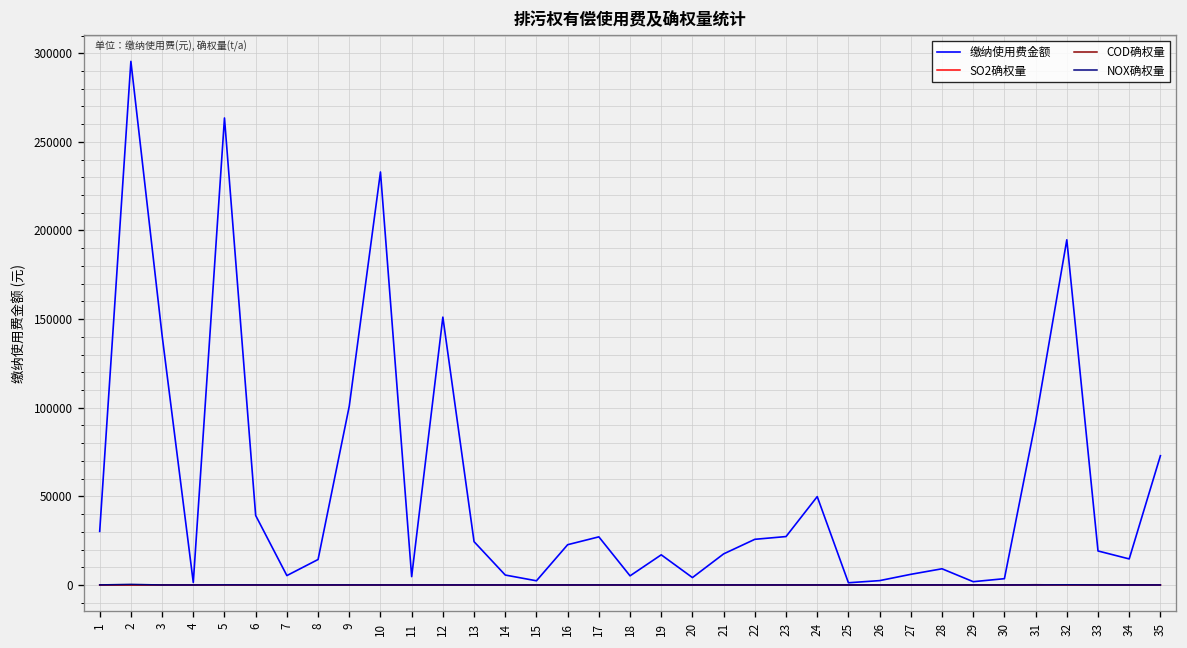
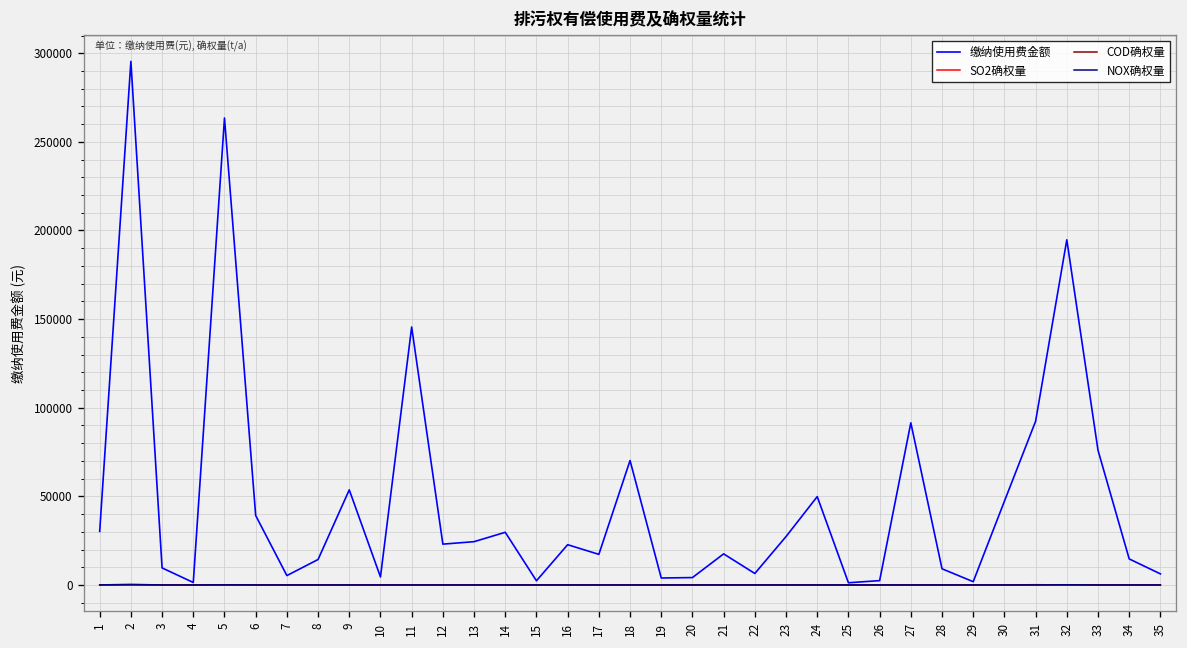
缴纳使用费金额, 3: 141000 -> 10000
缴纳使用费金额, 9: 101000 -> 54000
缴纳使用费金额, 10: 233000 -> 5000
缴纳使用费金额, 11: 5000 -> 146000
缴纳使用费金额, 12: 151000 -> 23000
缴纳使用费金额, 14: 6000 -> 30000
缴纳使用费金额, 17: 27000 -> 17000
缴纳使用费金额, 18: 5000 -> 70000
缴纳使用费金额, 19: 17000 -> 4000
缴纳使用费金额, 22: 26000 -> 6000
缴纳使用费金额, 27: 6000 -> 91000
缴纳使用费金额, 30: 4000 -> 47000
缴纳使用费金额, 33: 19000 -> 76000
缴纳使用费金额, 35: 73000 -> 6000
